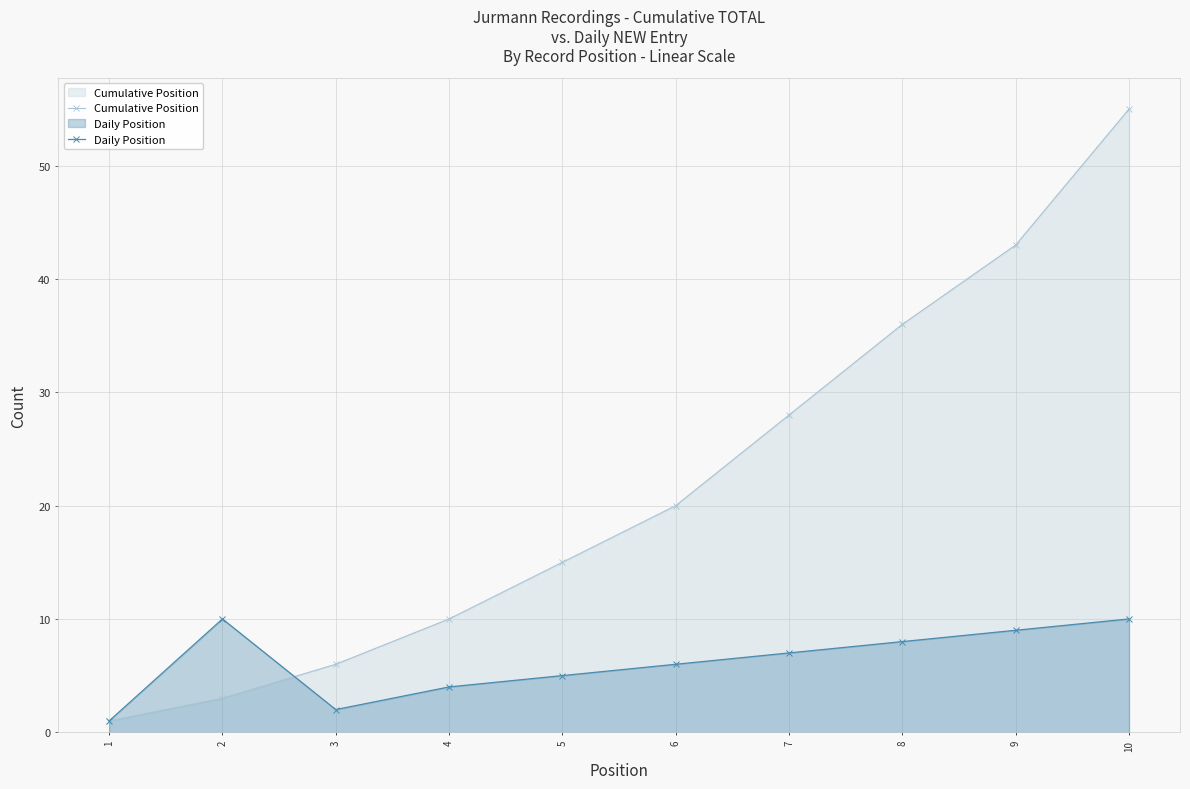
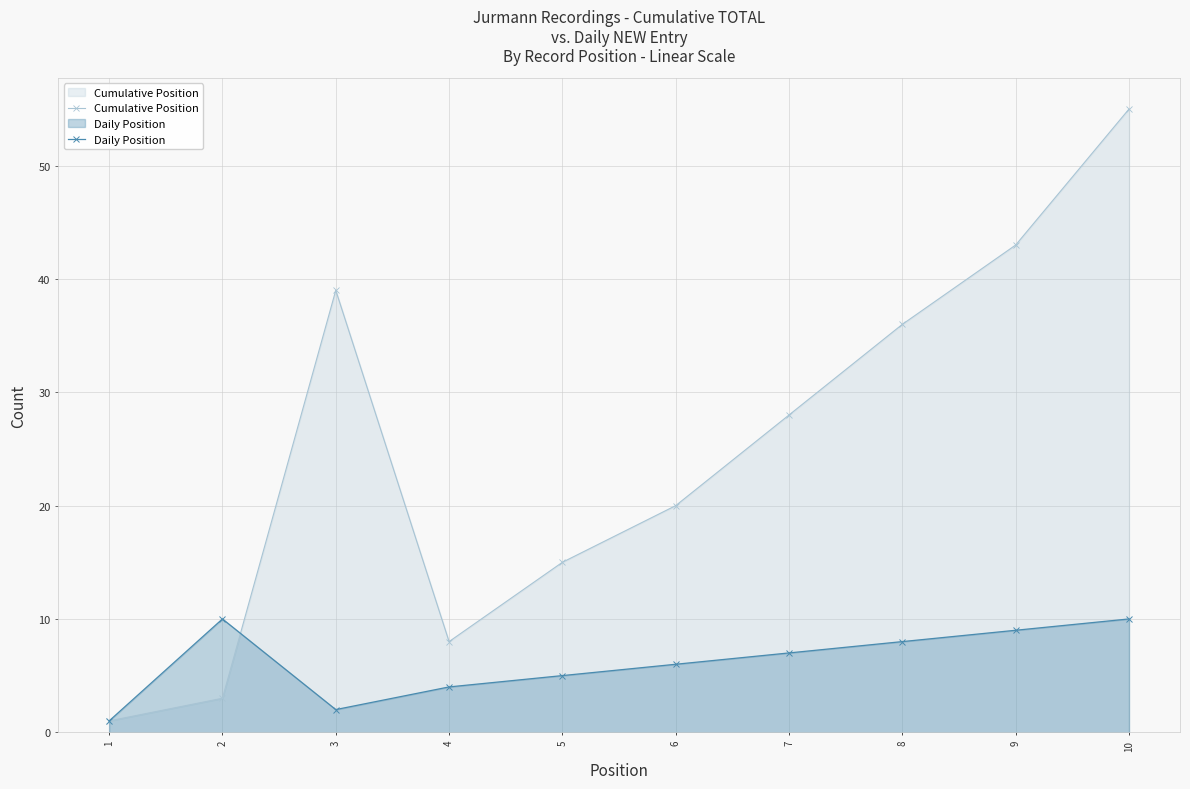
Cumulative Position, 3: 6 -> 39
Cumulative Position, 4: 10 -> 8
